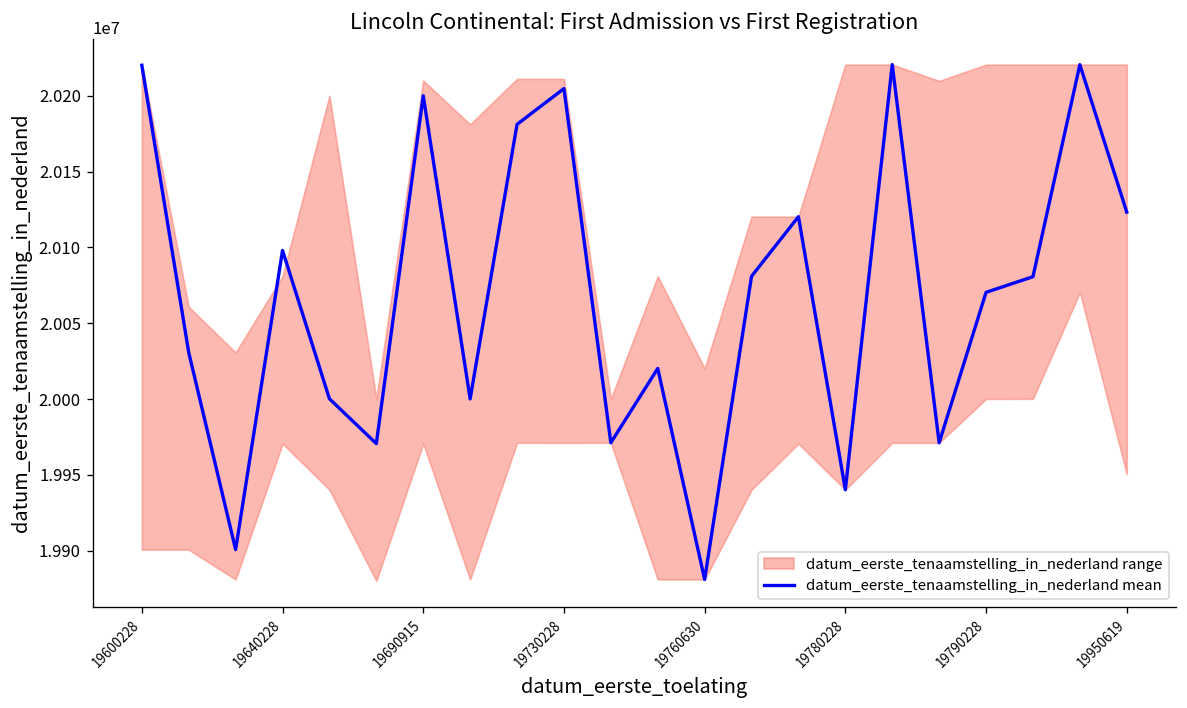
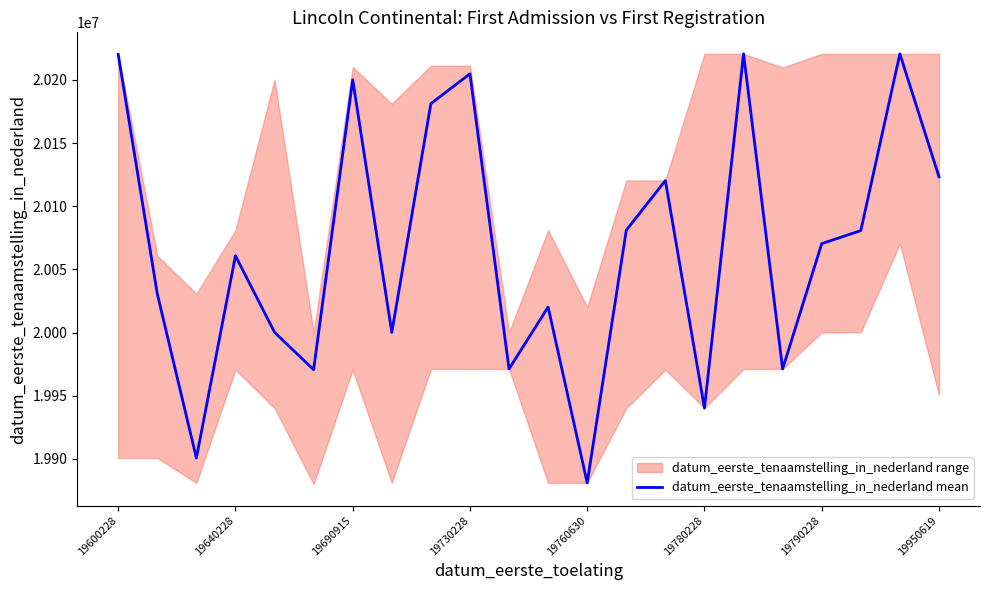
datum_eerste_tenaamstelling_in_nederland mean, 19640228: 20098000 -> 20061000
